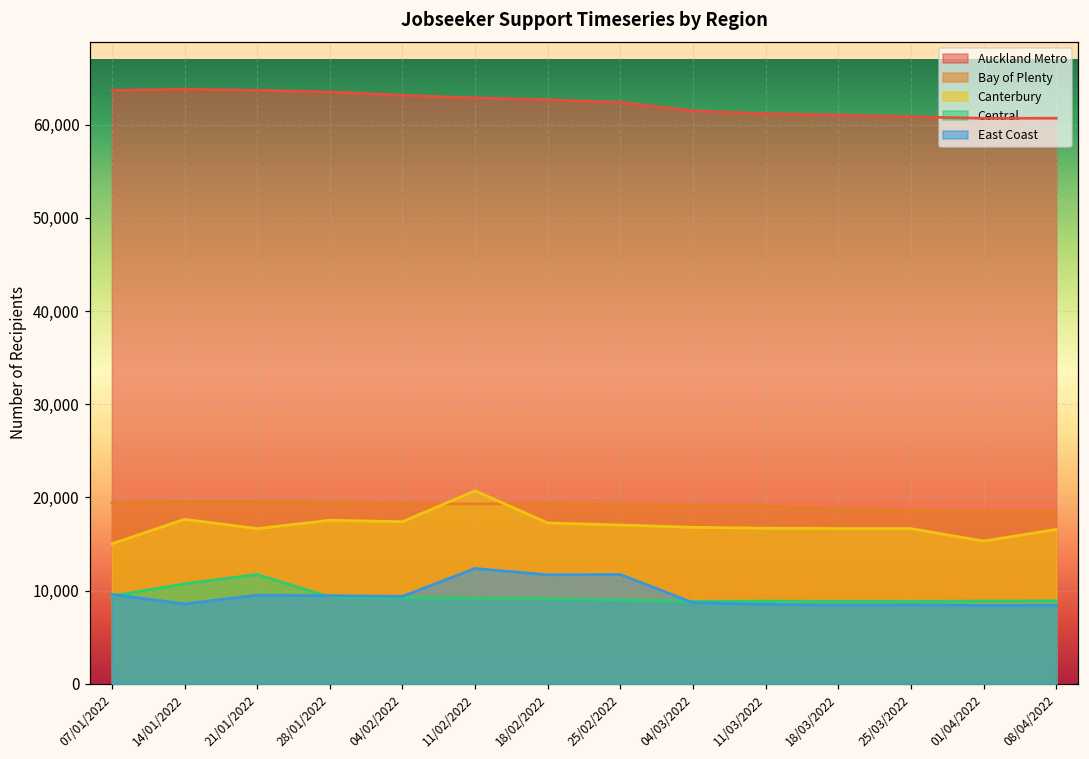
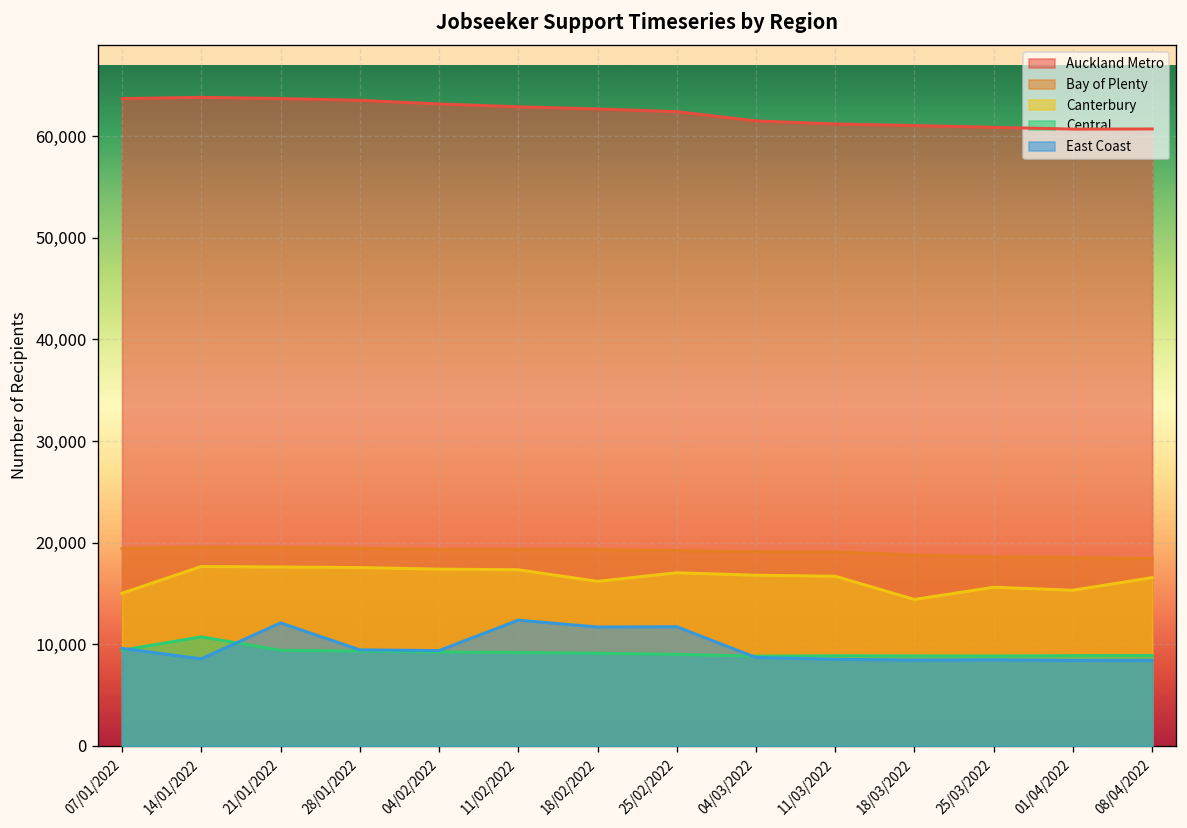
Canterbury, 21/01/2022: 17,000 -> 18,000
Central, 21/01/2022: 12,000 -> 9,000
East Coast, 21/01/2022: 10,000 -> 12,000
Canterbury, 11/02/2022: 21,000 -> 17,000
Canterbury, 18/02/2022: 17,000 -> 16,000
Canterbury, 18/03/2022: 17,000 -> 14,000
Canterbury, 25/03/2022: 17,000 -> 16,000
